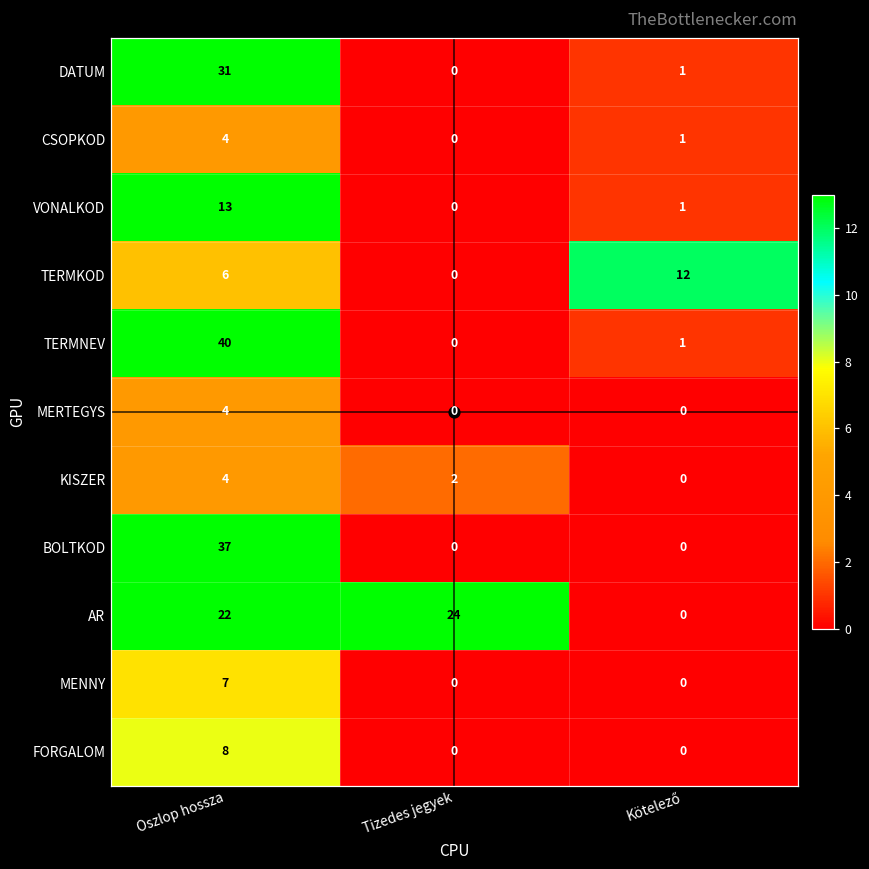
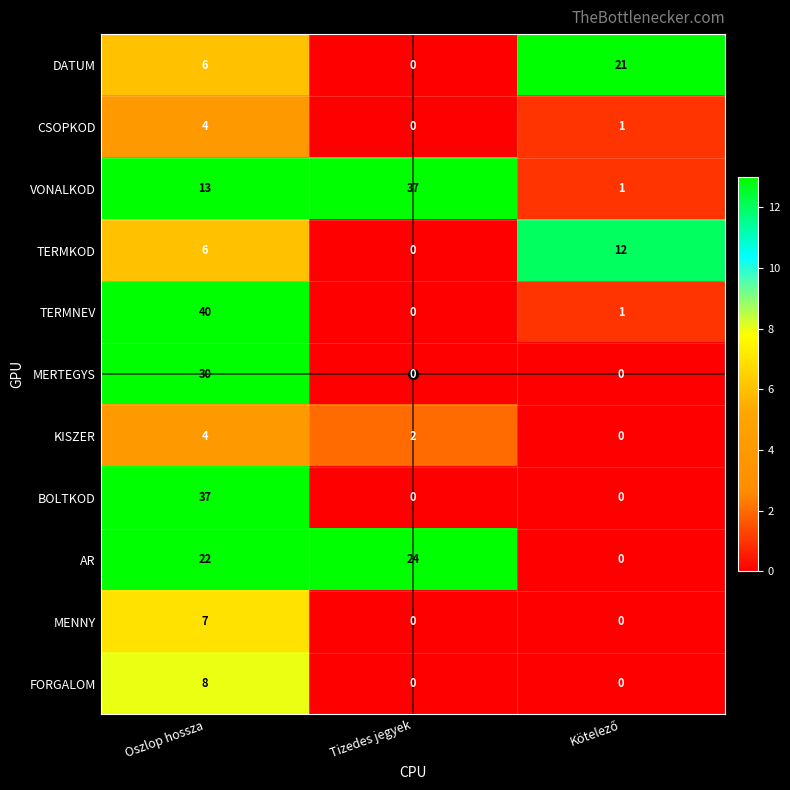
DATUM, Oszlop hossza: 31 -> 6
DATUM, Kötelező: 1 -> 21
VONALKOD, Tizedes jegyek: 0 -> 37
MERTEGYS, Oszlop hossza: 4 -> 30
